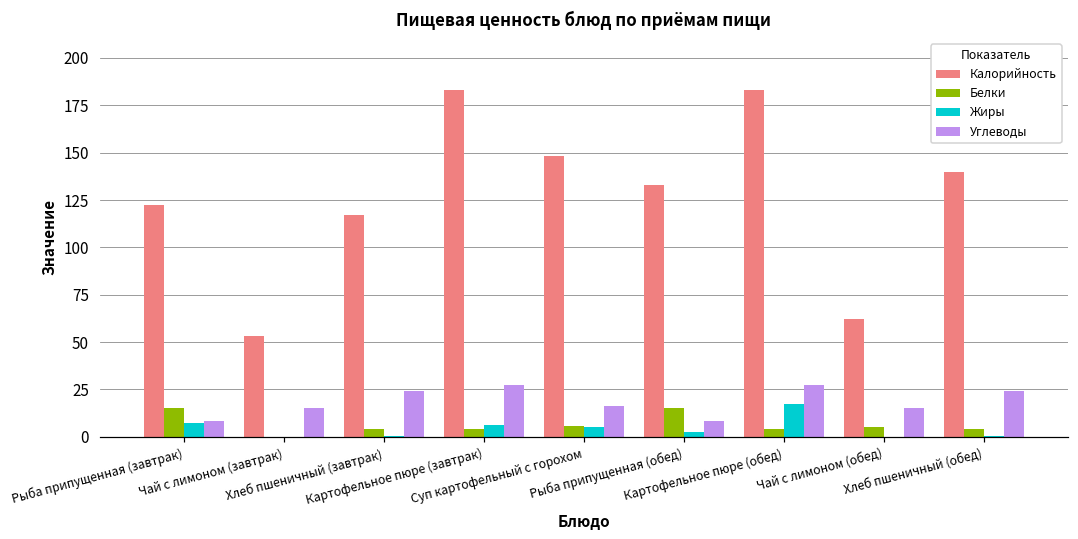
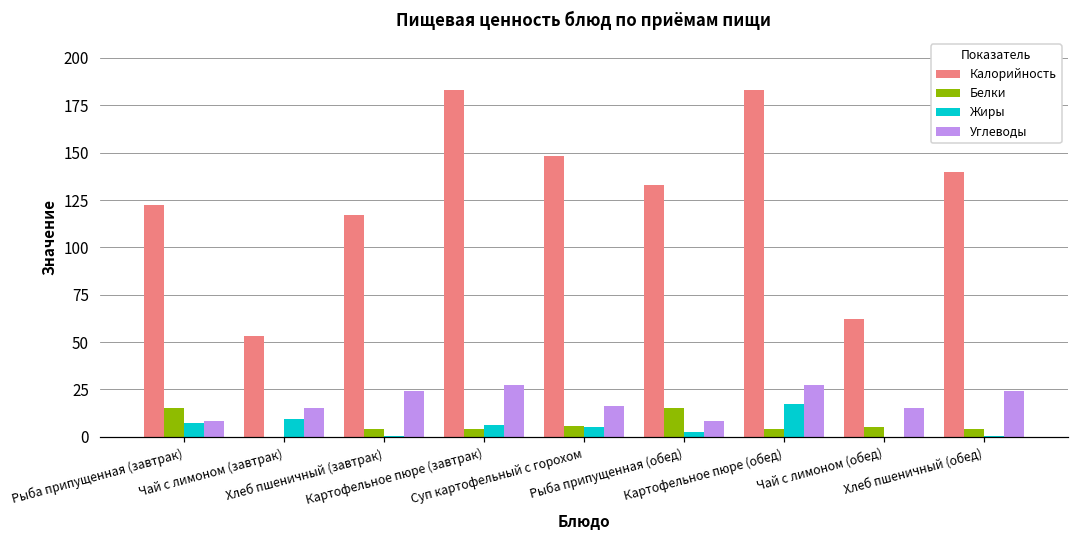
Жиры, Чай с лимоном (завтрак): 0 -> 10
